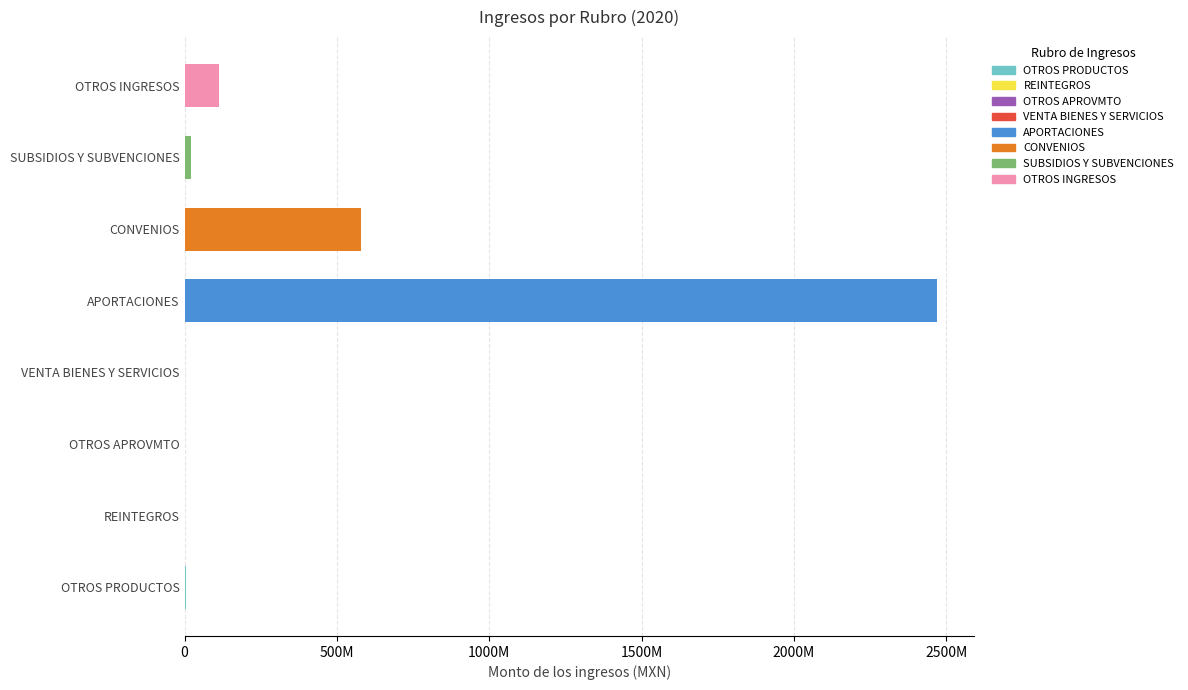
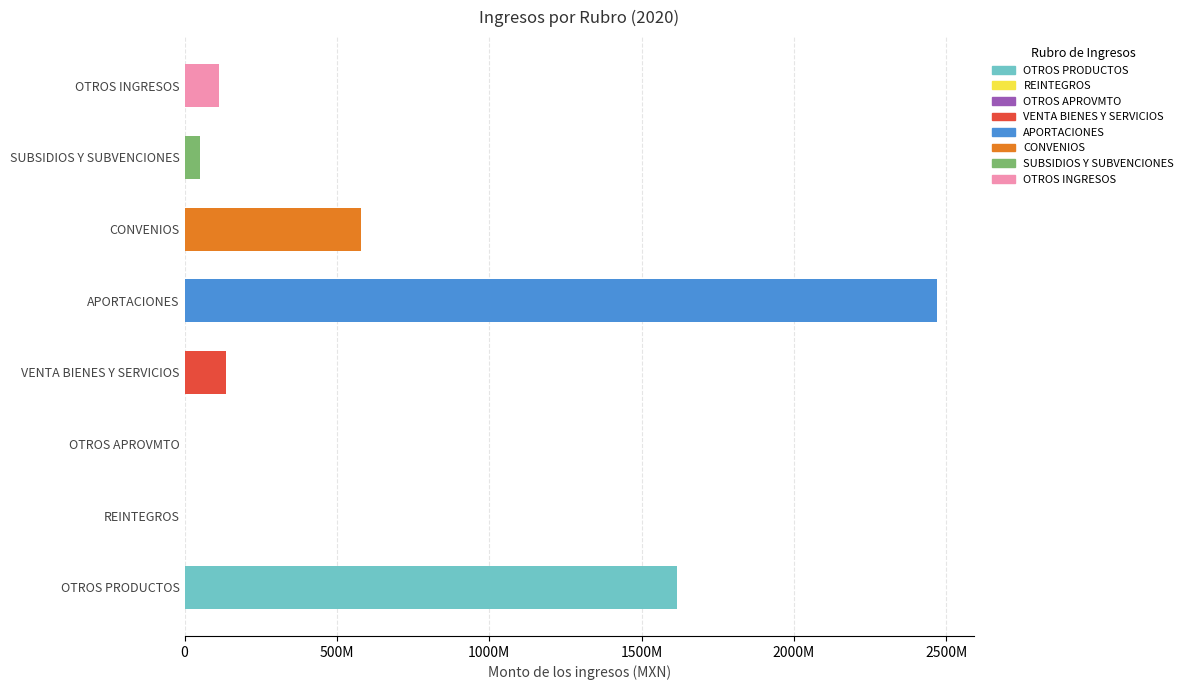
SUBSIDIOS Y SUBVENCIONES: 20000000 -> 50000000
VENTA BIENES Y SERVICIOS: 0 -> 140000000
OTROS PRODUCTOS: 0 -> 1610000000
